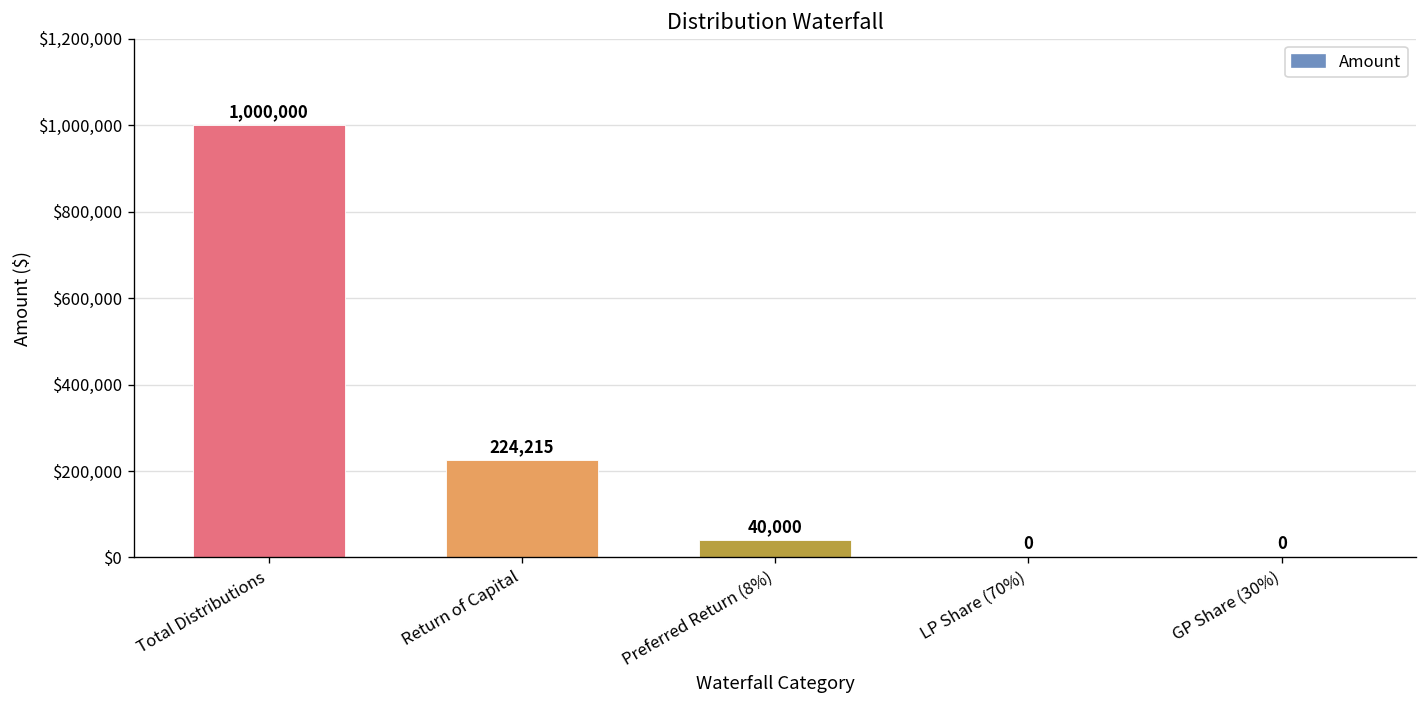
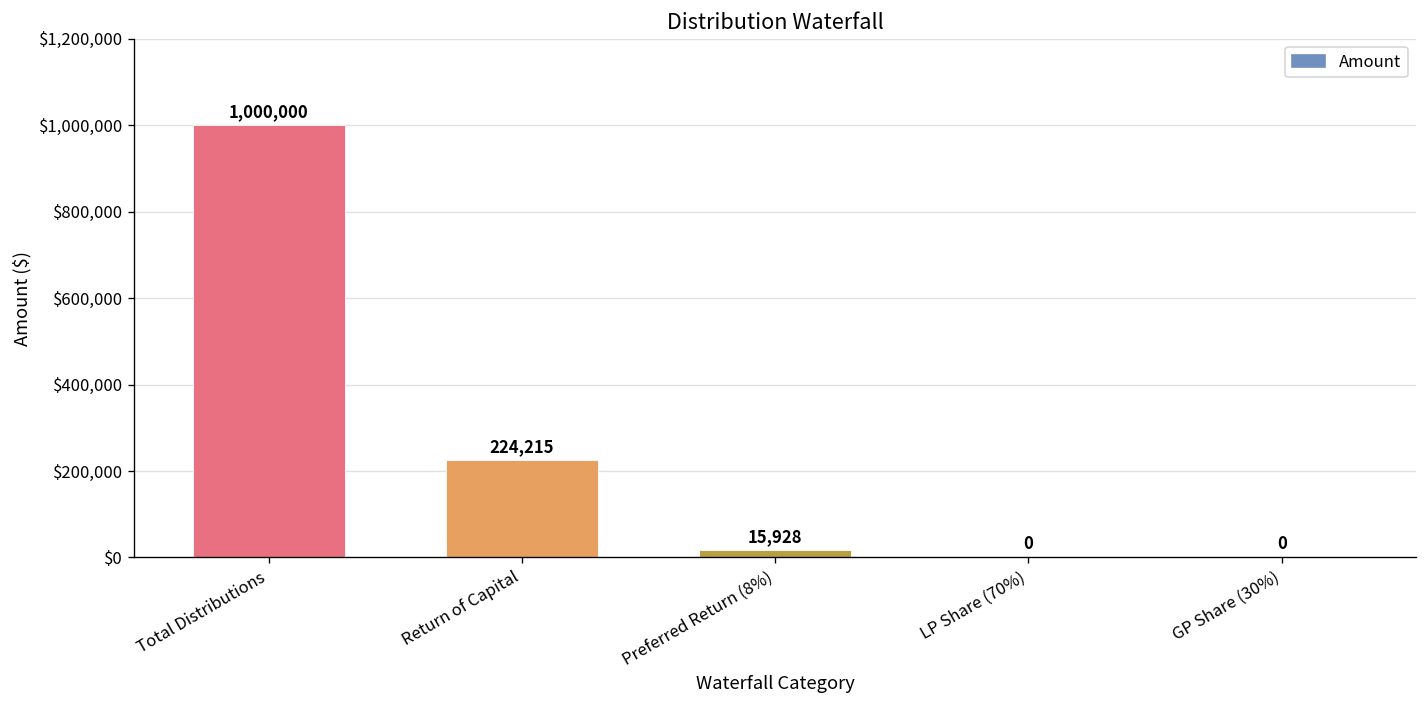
Preferred Return (8%): 40,000 -> 15,928
